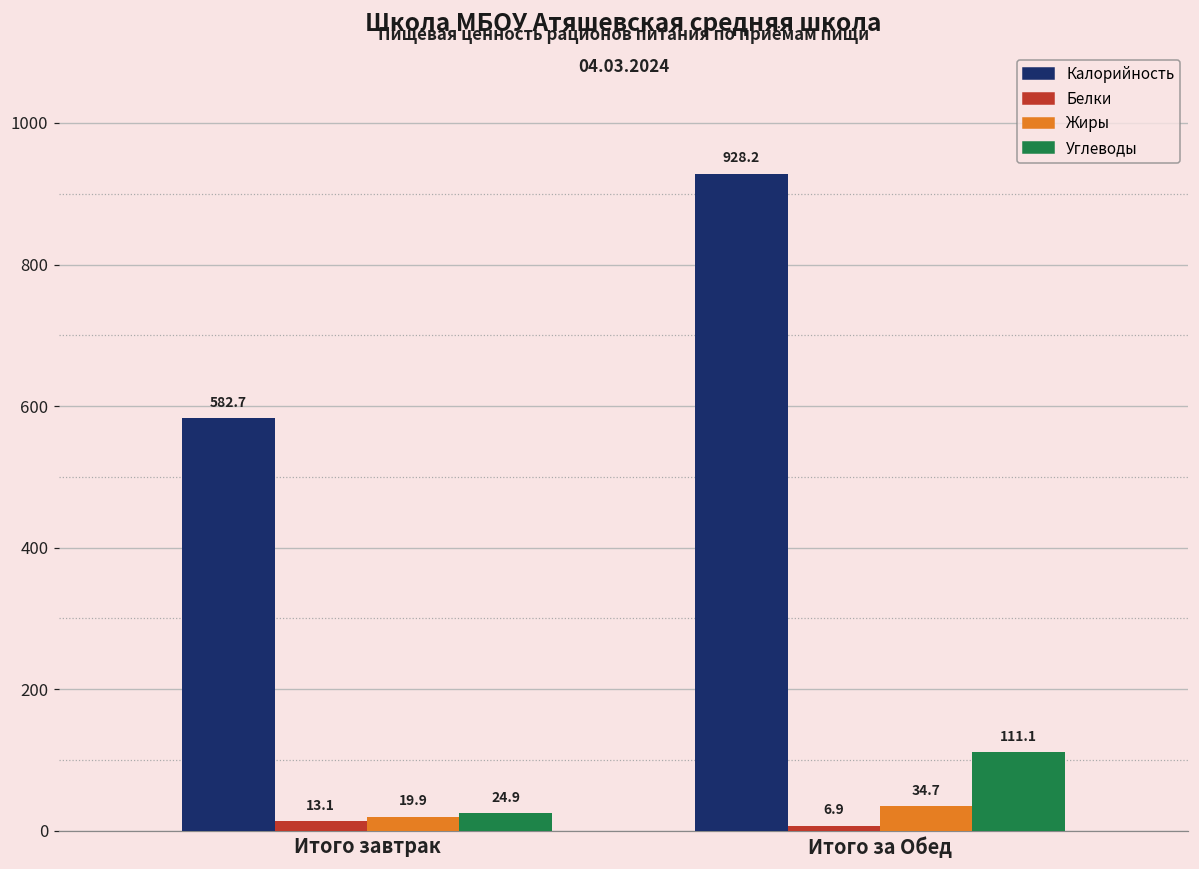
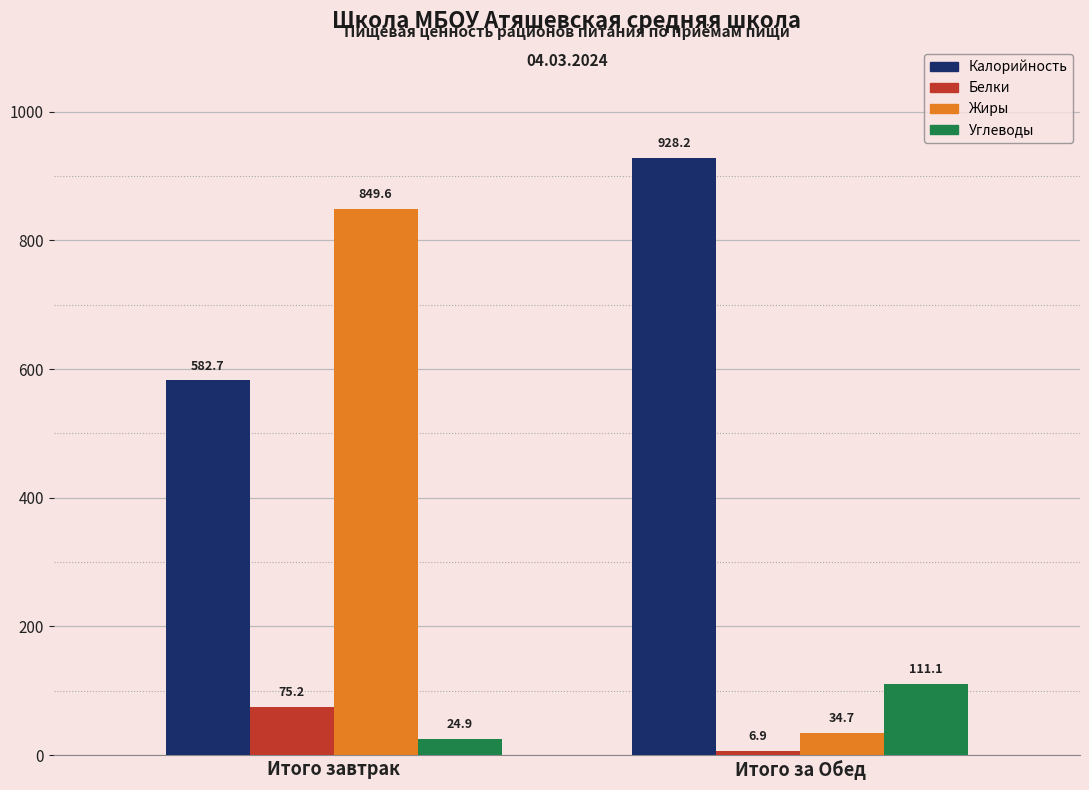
Белки, Итого завтрак: 13.1 -> 75.2
Жиры, Итого завтрак: 19.9 -> 849.6
